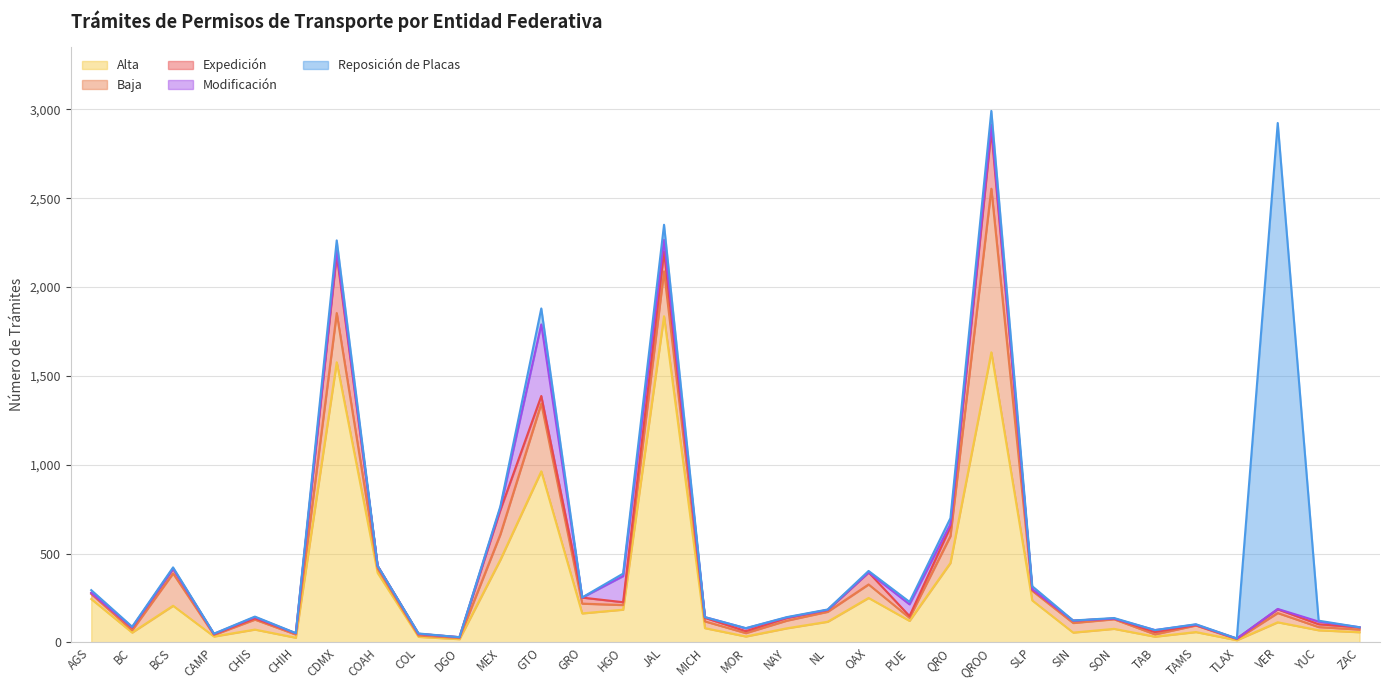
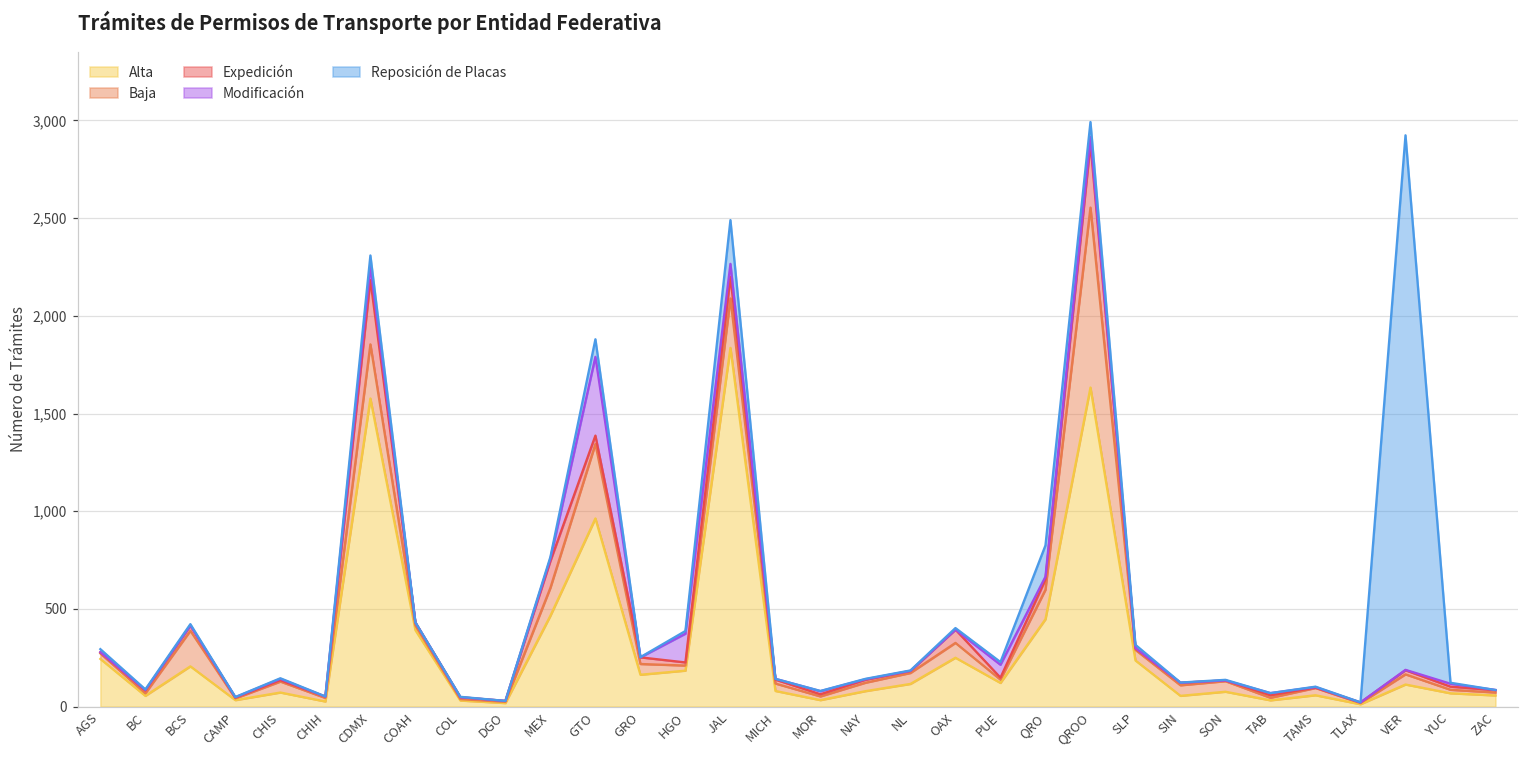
Modificación, CDMX: 20 -> 70
Reposición de Placas, JAL: 90 -> 220
Reposición de Placas, QRO: 30 -> 160
